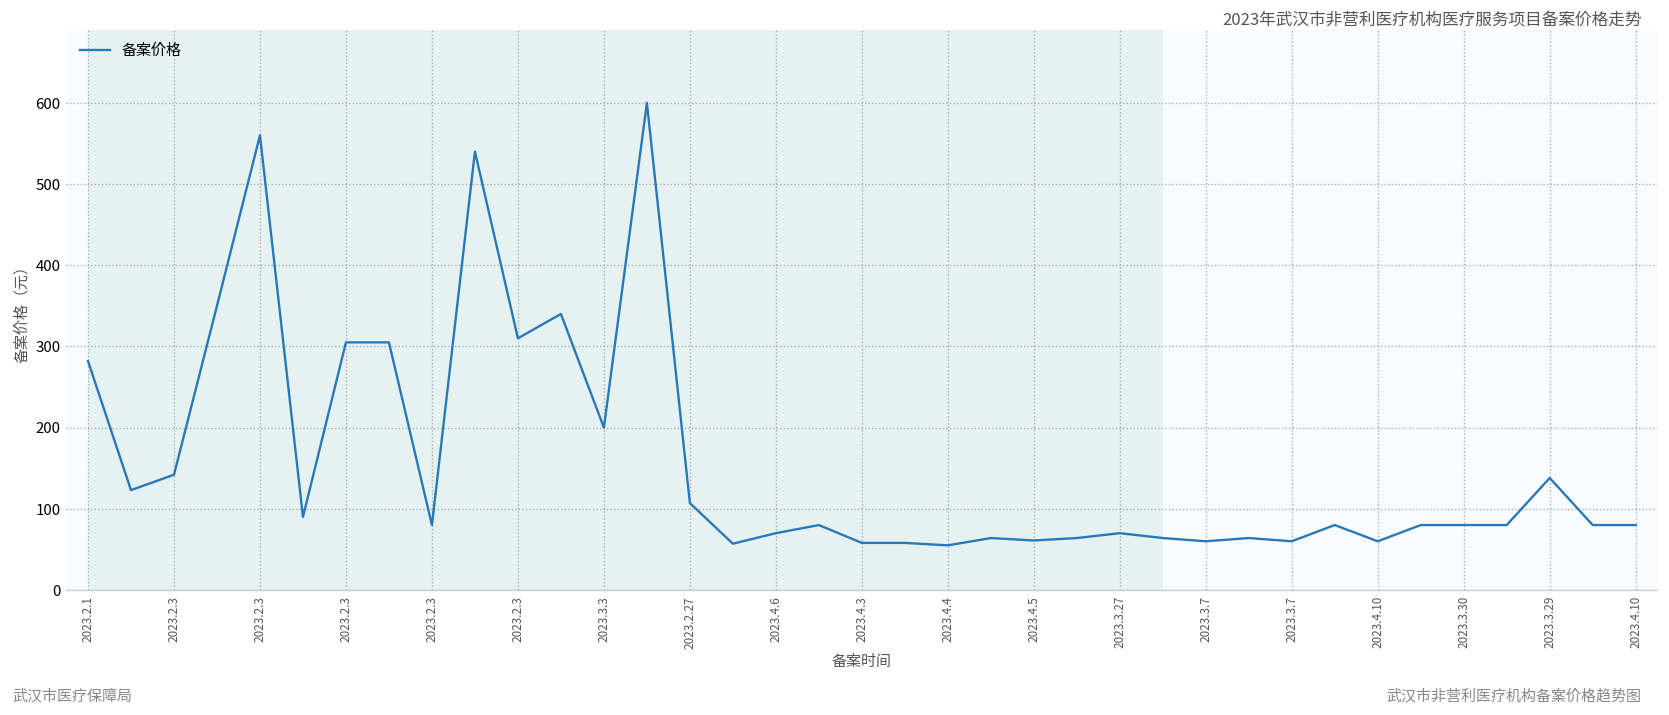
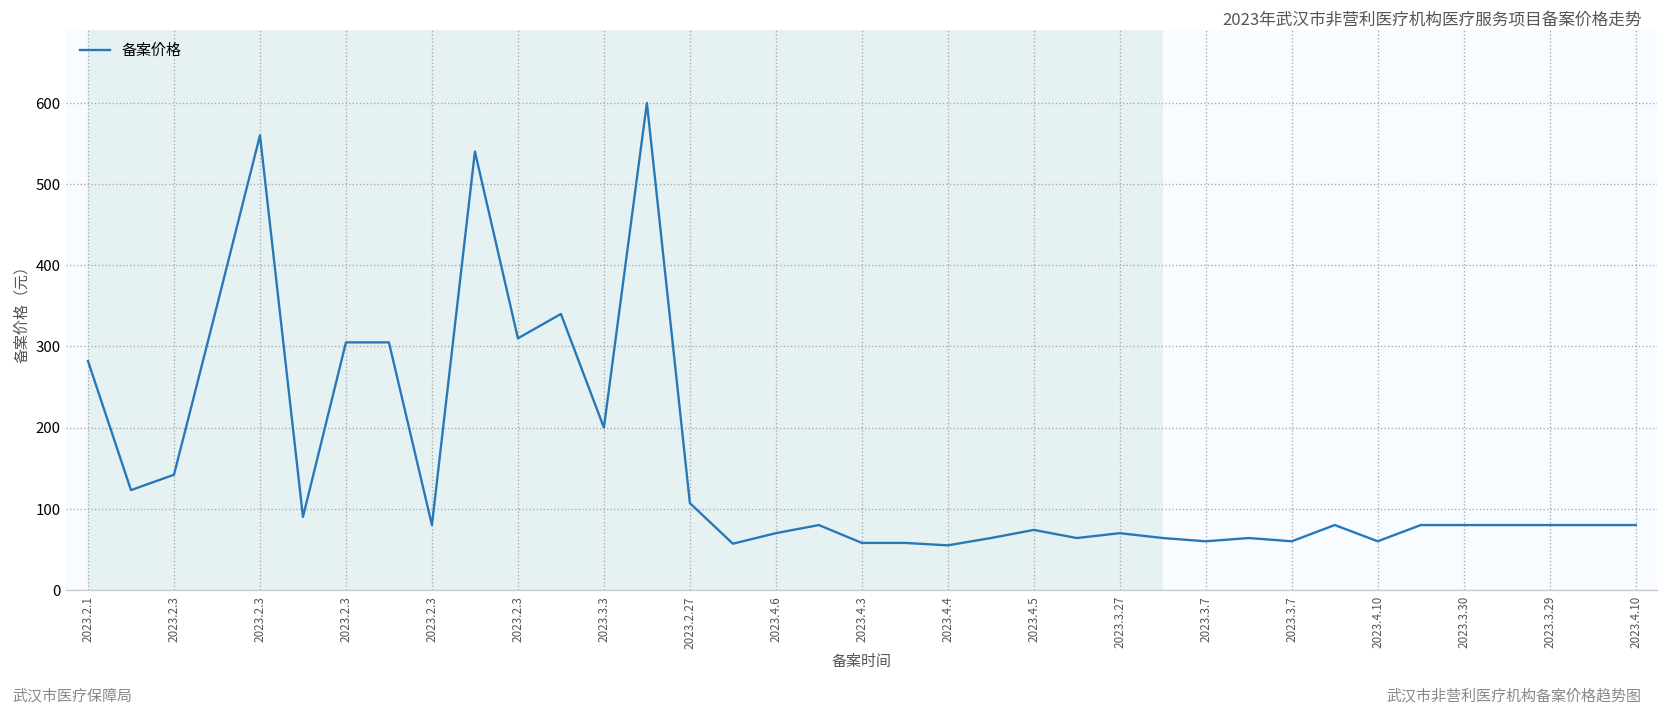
2023.4.5: 60 -> 70
2023.3.29: 140 -> 80
